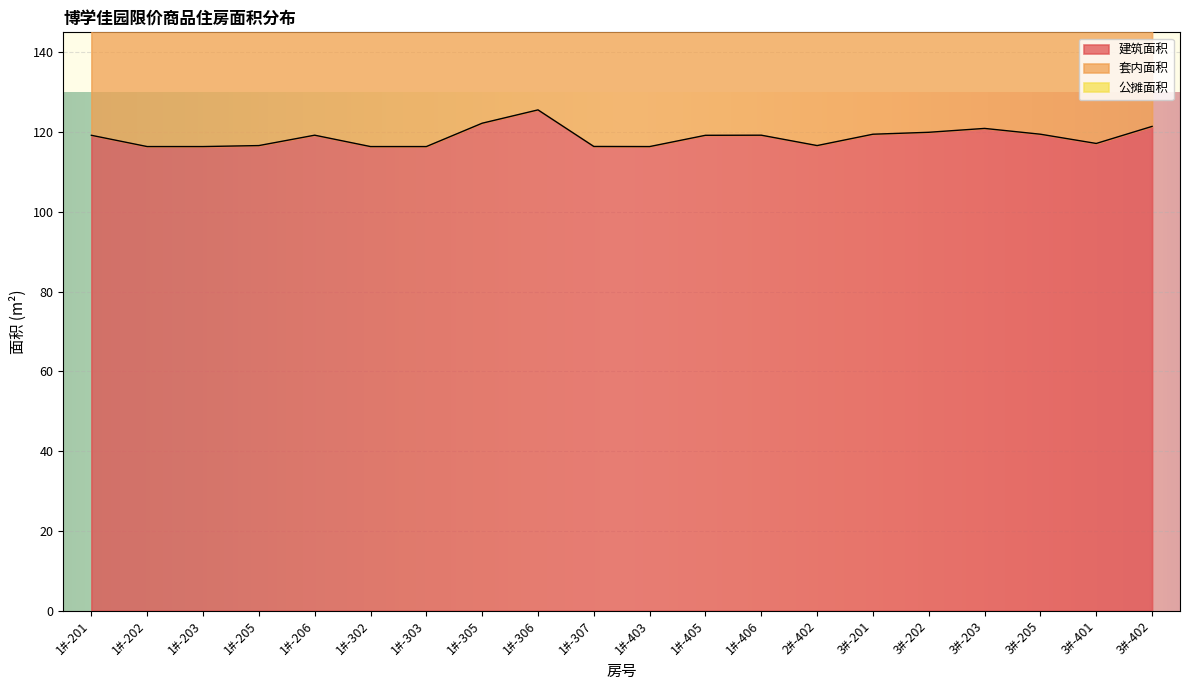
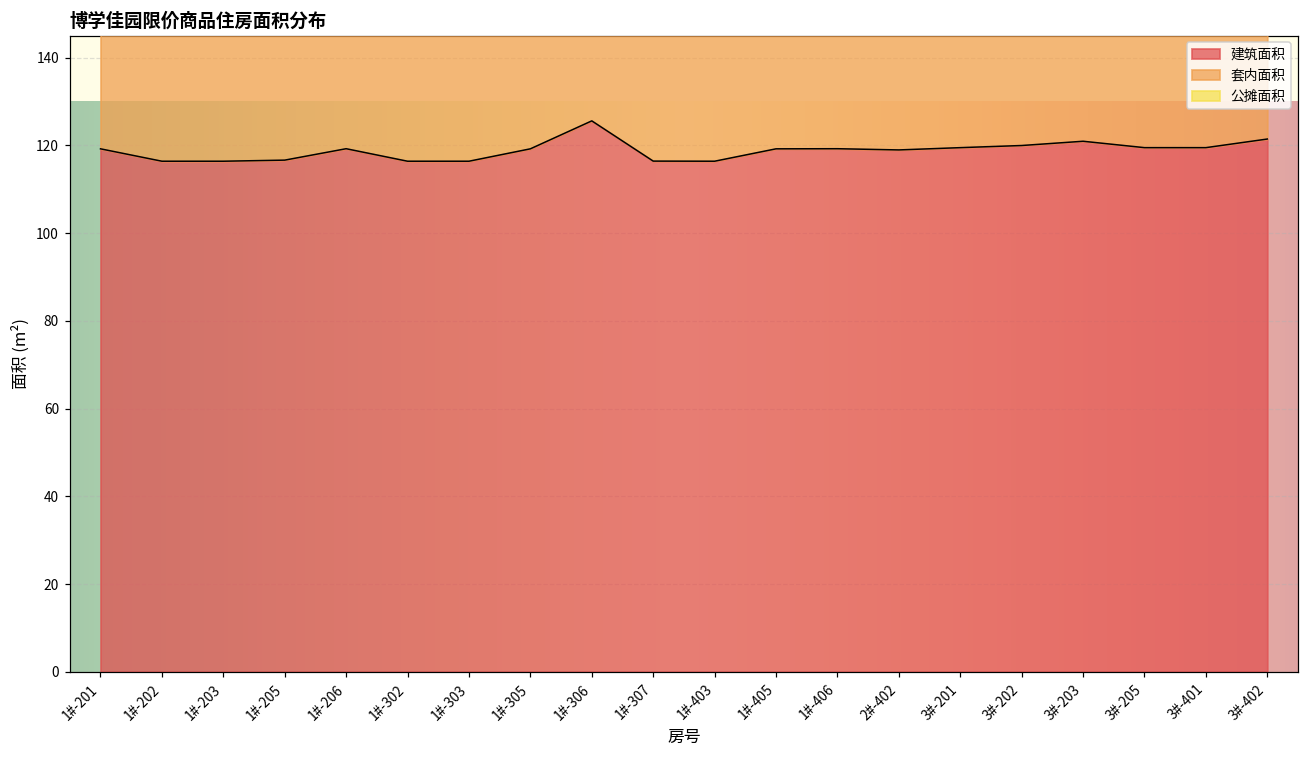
建筑面积, 1#-305: 122 -> 119
建筑面积, 2#-402: 117 -> 119
建筑面积, 3#-401: 117 -> 119
